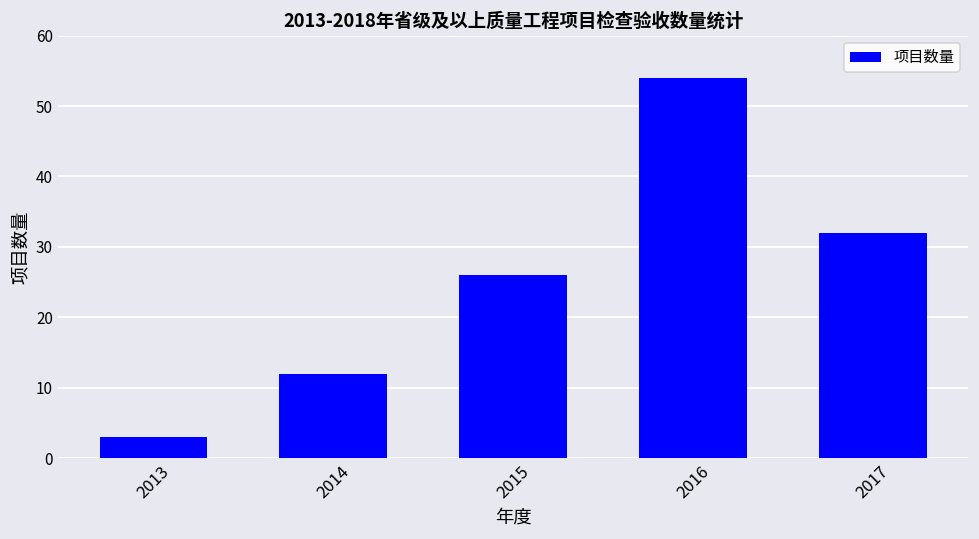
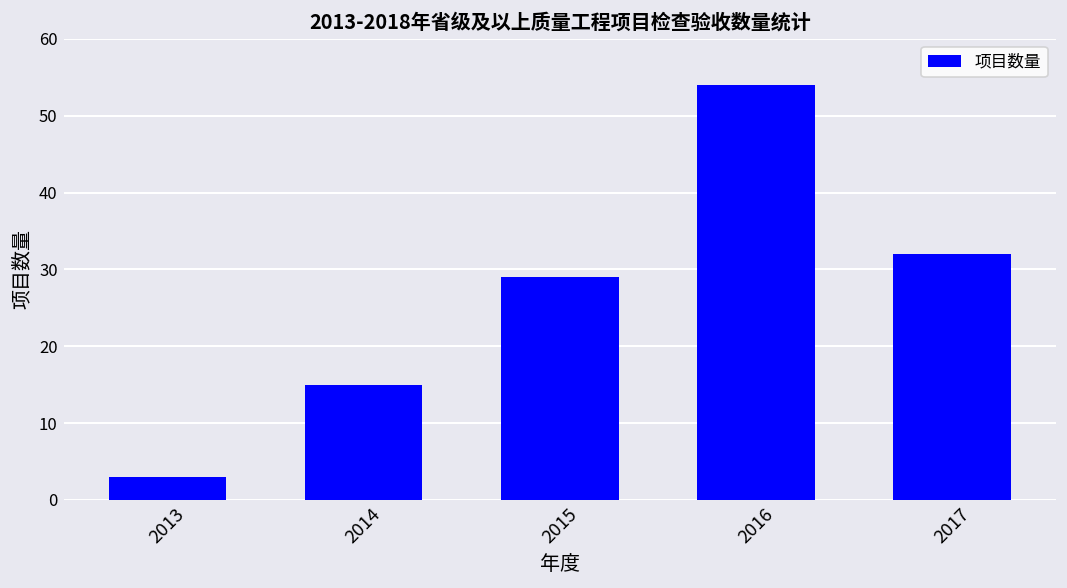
2014: 12 -> 15
2015: 26 -> 29
